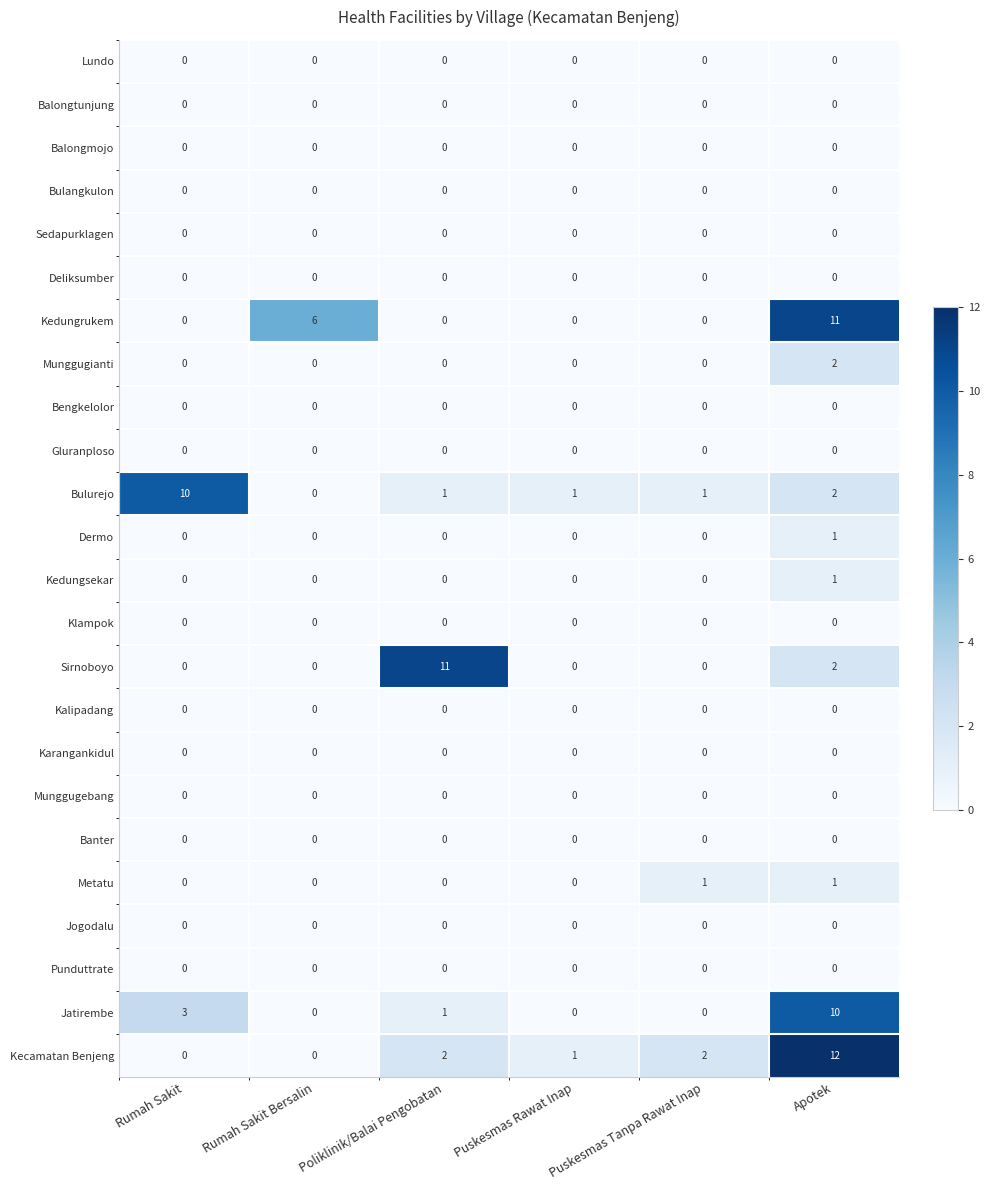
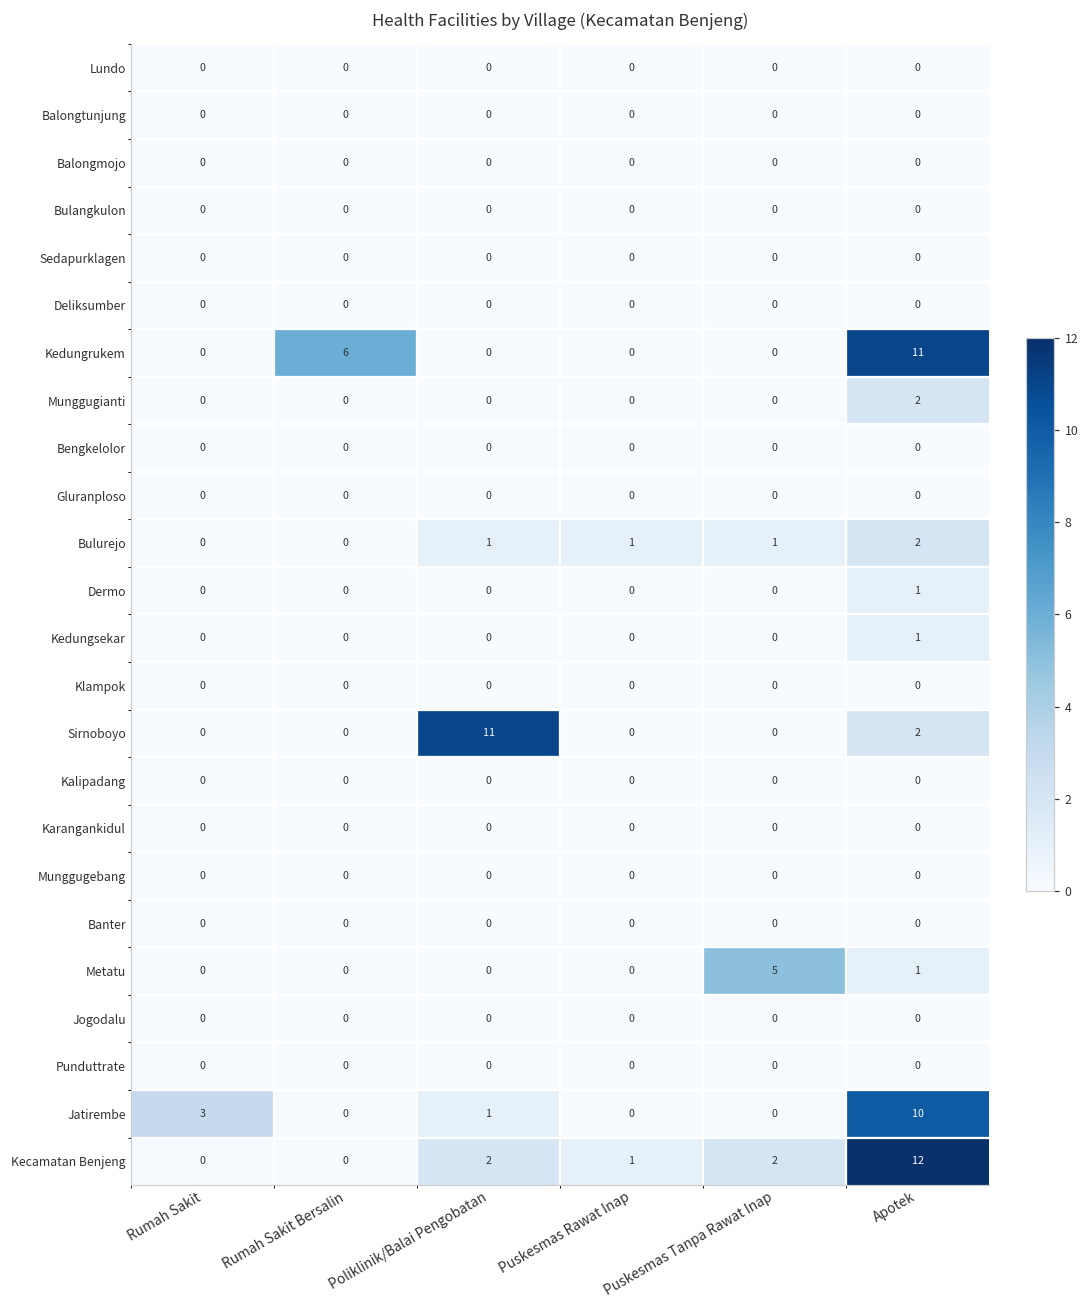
Bulurejo, Rumah Sakit: 10 -> 0
Metatu, Puskesmas Tanpa Rawat Inap: 1 -> 5
